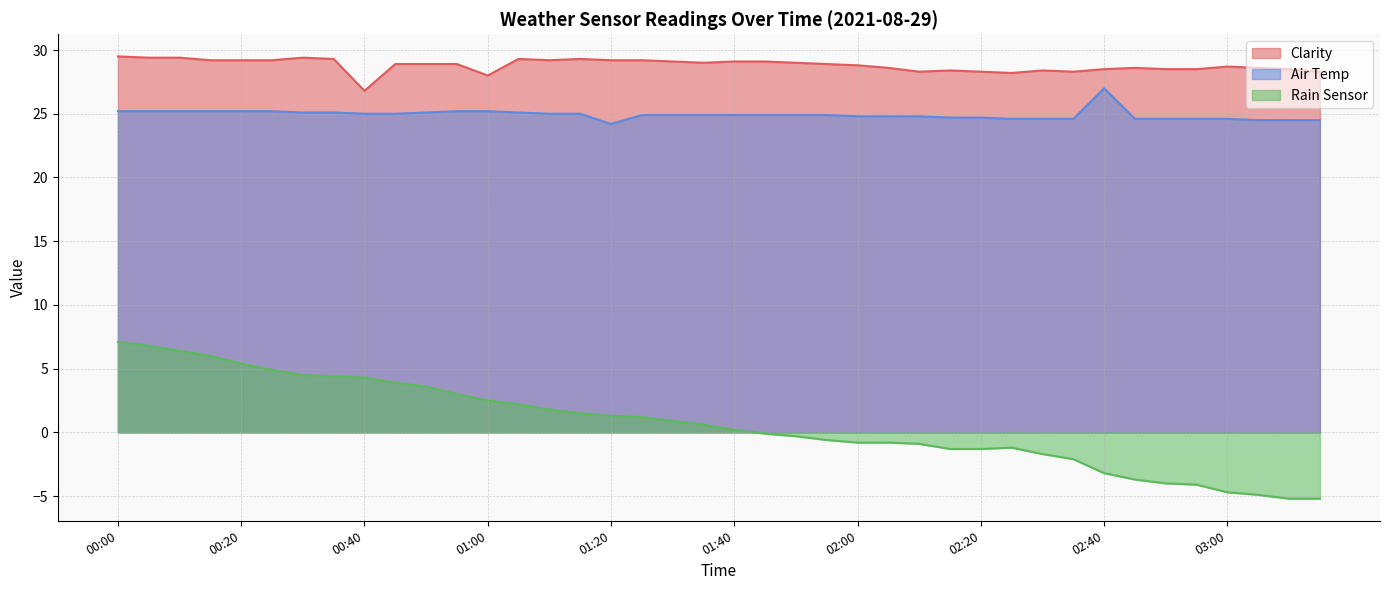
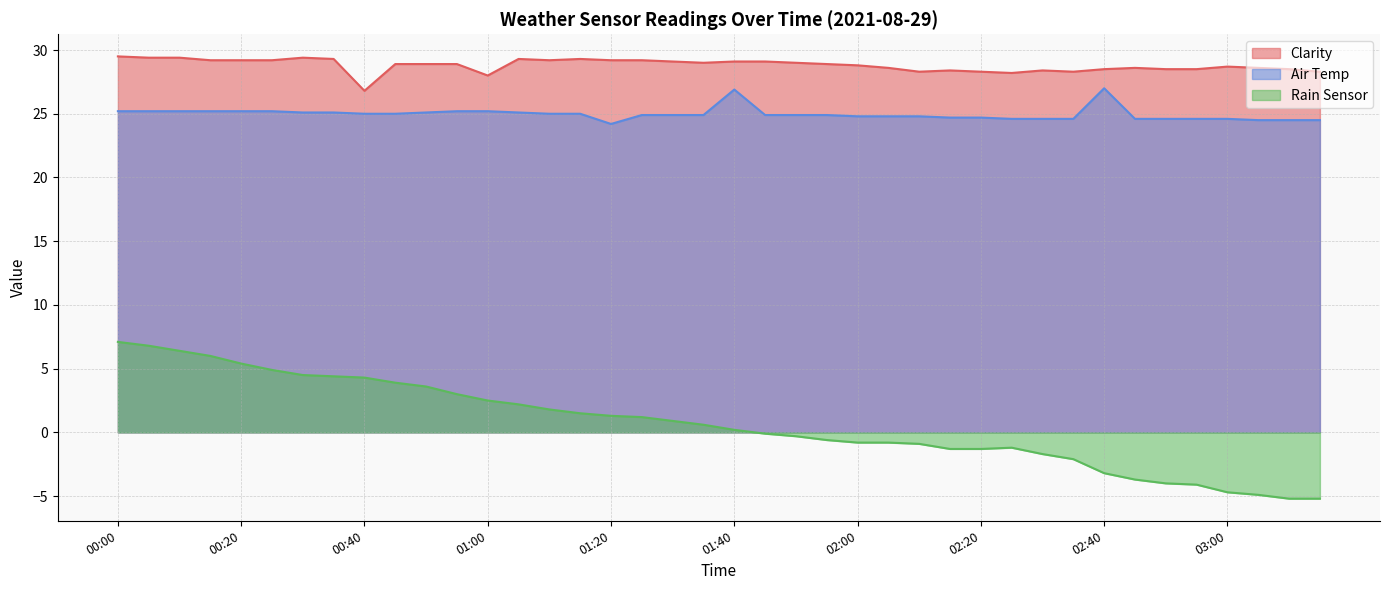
Air Temp, 01:40: 24.9 -> 26.9
